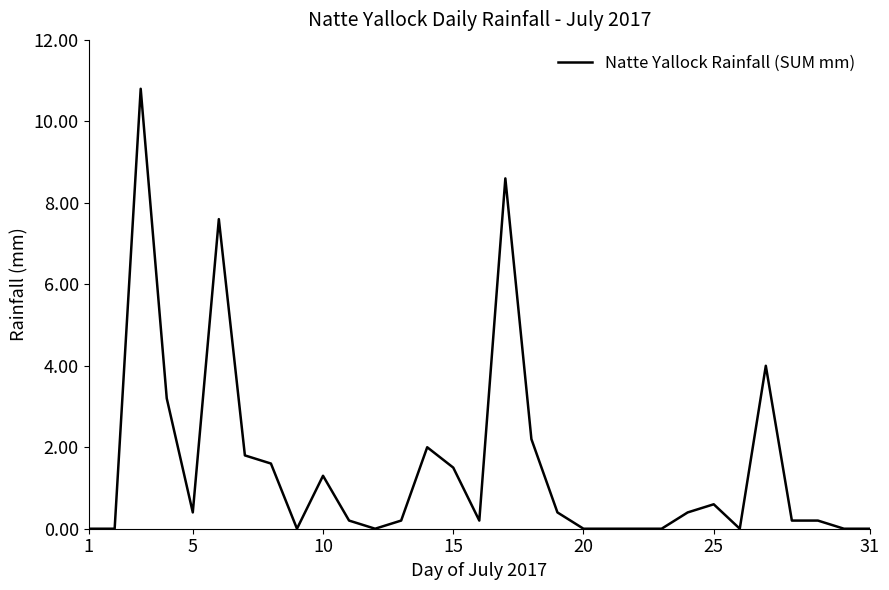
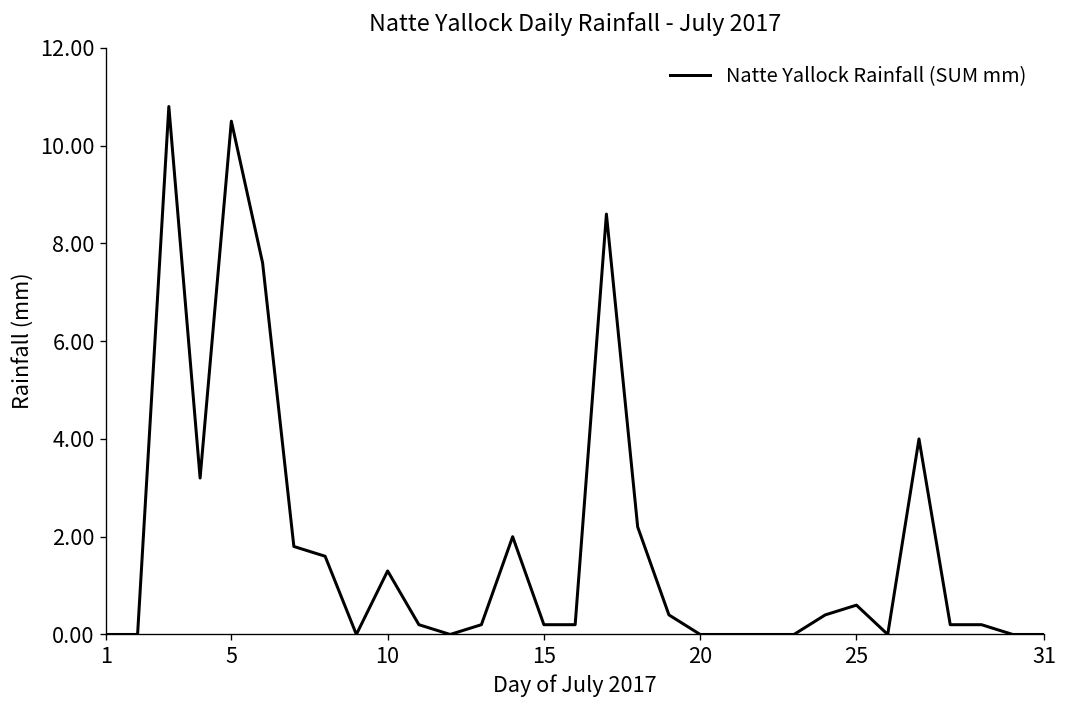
5: 0.4 -> 10.5
15: 1.5 -> 0.2
